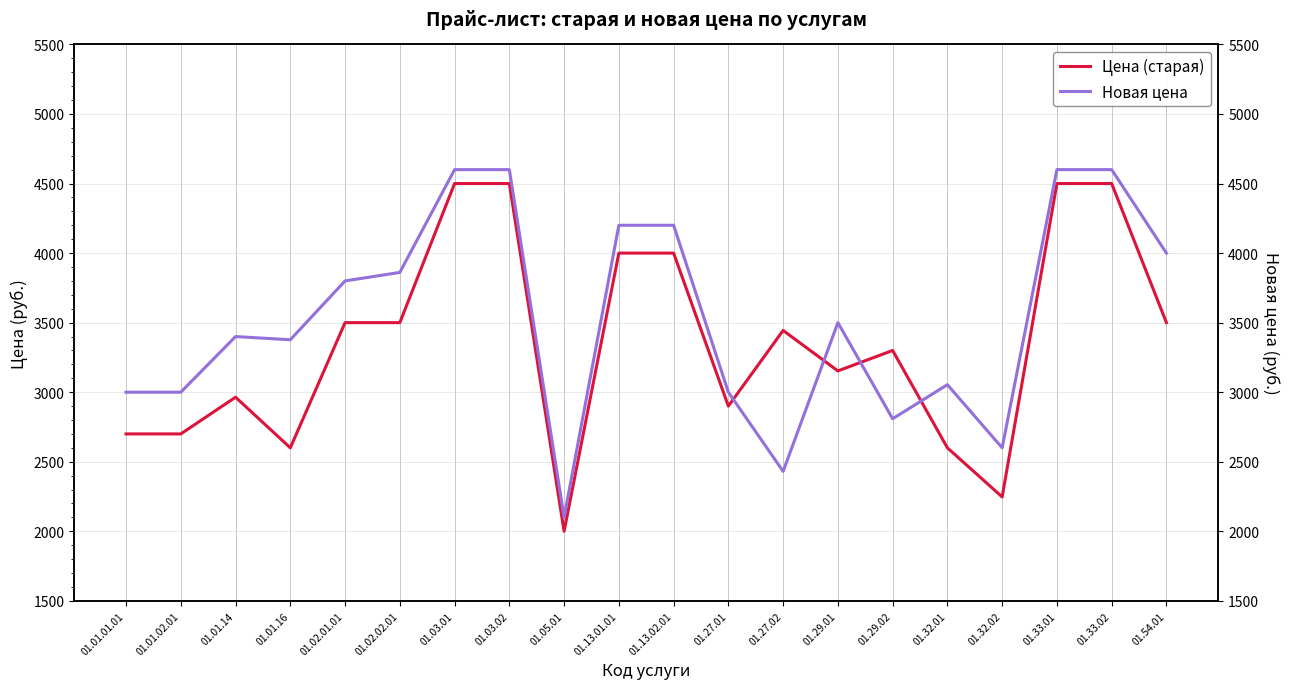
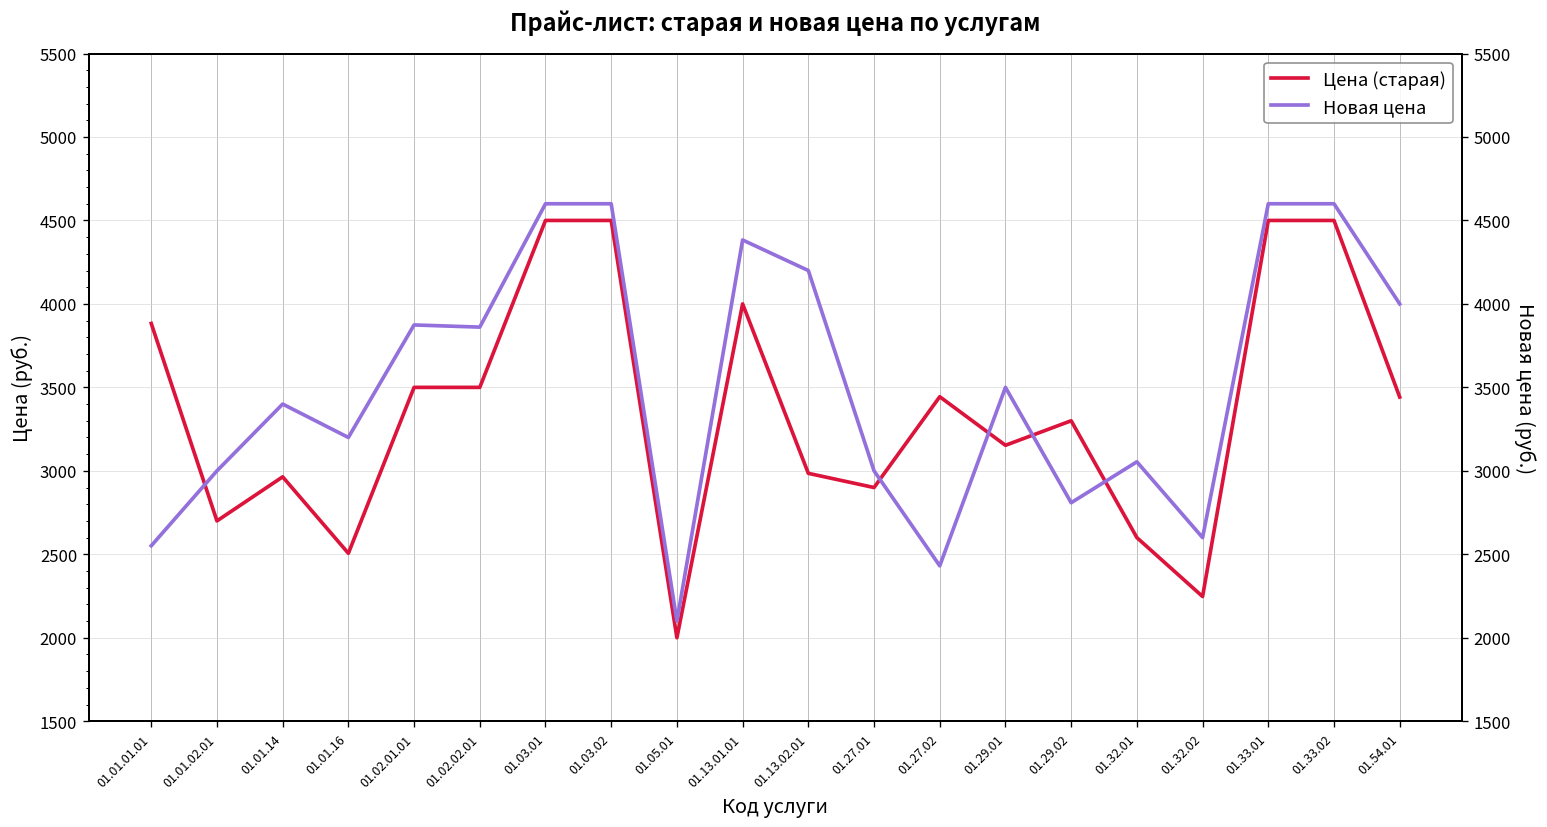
Цена (старая), 01.01.01.01: 2700 -> 3880
Цена (старая), 01.01.16: 2600 -> 2510
Цена (старая), 01.13.02.01: 4000 -> 2990
Цена (старая), 01.54.01: 3500 -> 3440
Новая цена, 01.01.01.01: 3000 -> 2550
Новая цена, 01.01.16: 3380 -> 3200
Новая цена, 01.02.01.01: 3800 -> 3870
Новая цена, 01.13.01.01: 4200 -> 4380
